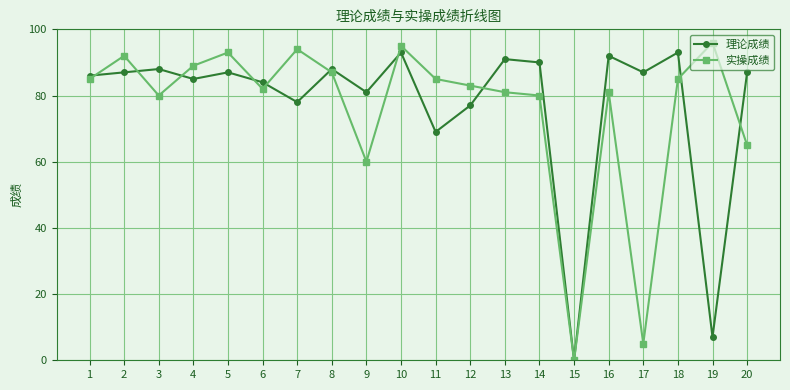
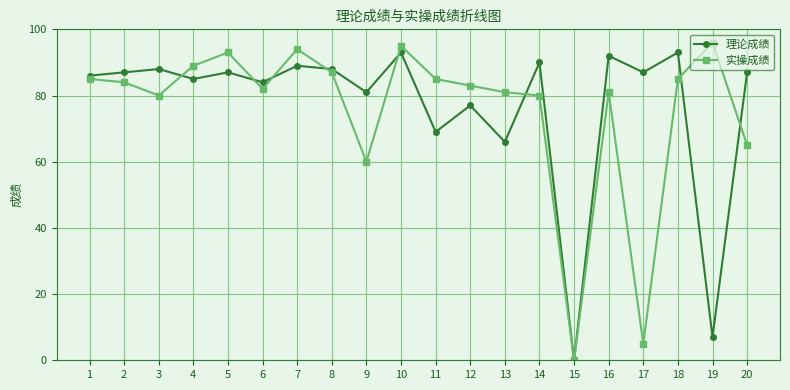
实操成绩, 2: 92 -> 84
理论成绩, 7: 78 -> 89
理论成绩, 13: 91 -> 66
